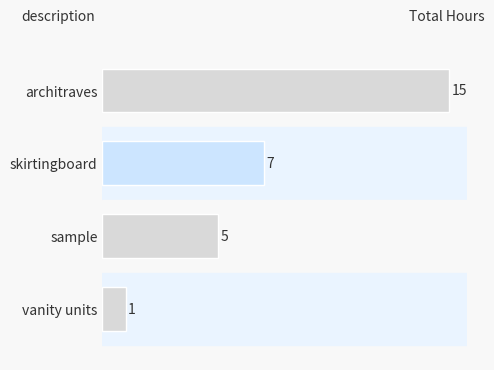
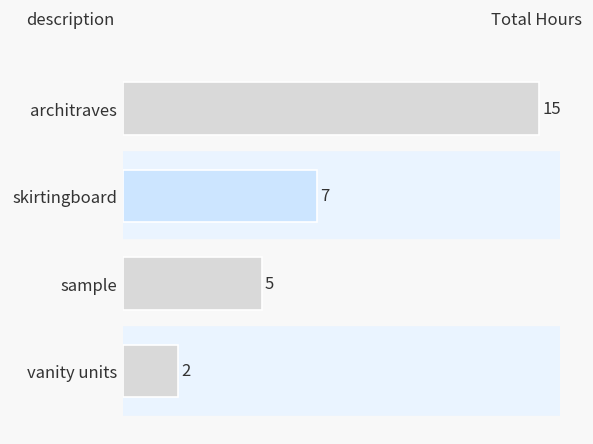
vanity units: 1 -> 2
